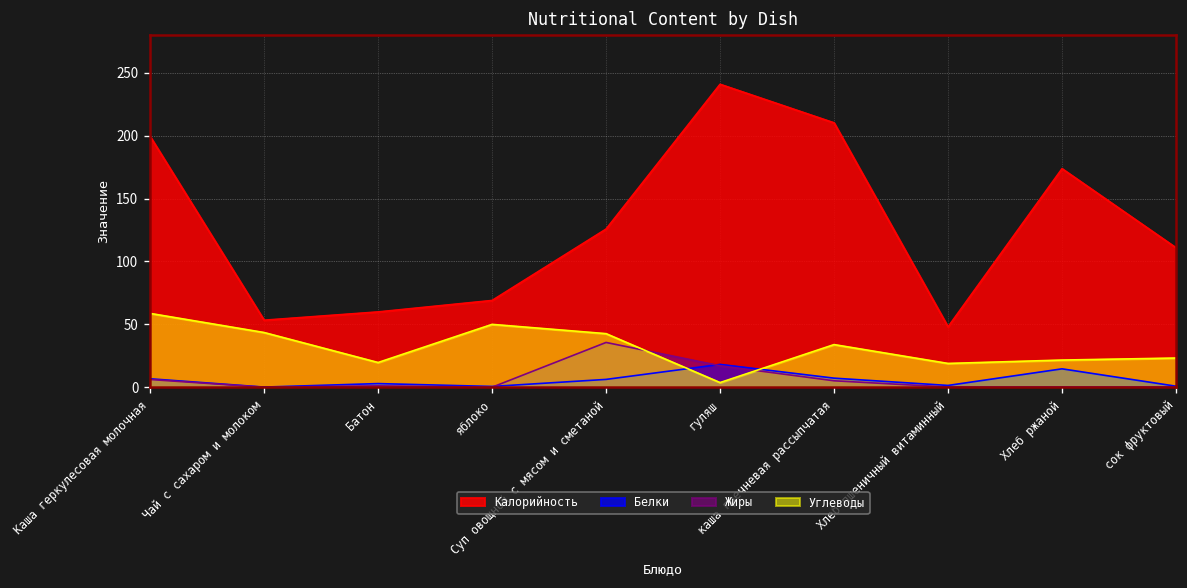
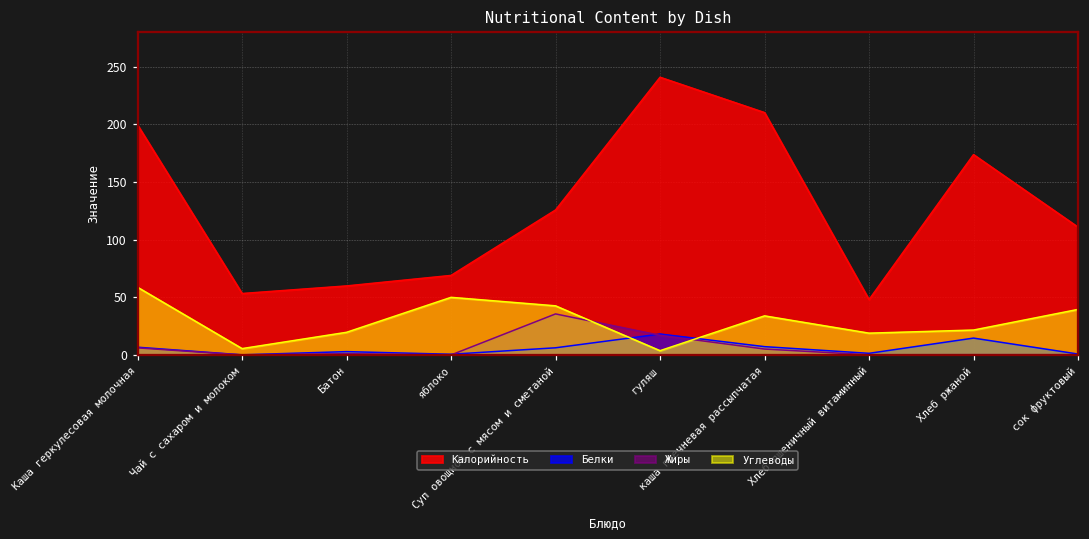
Углеводы, Чай с сахаром и молоком: 44 -> 6
Углеводы, сок фруктовый: 23 -> 40
